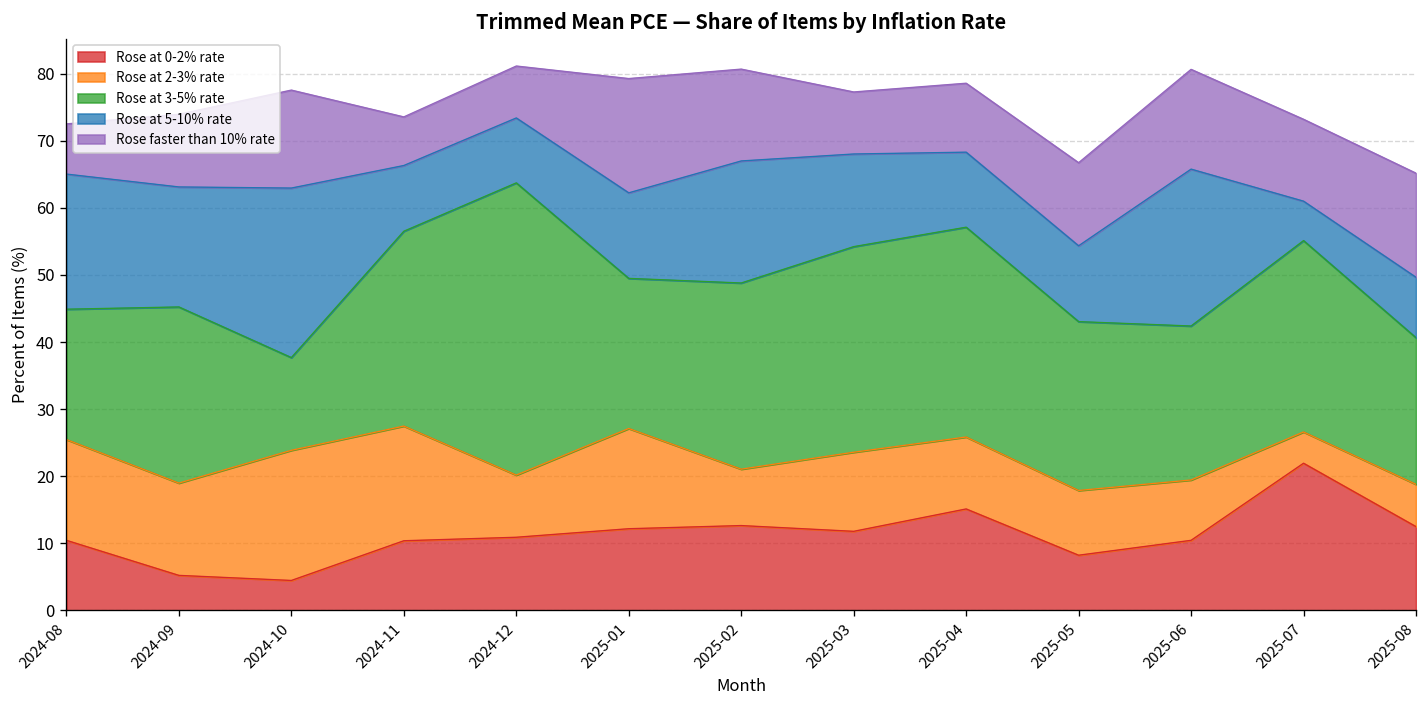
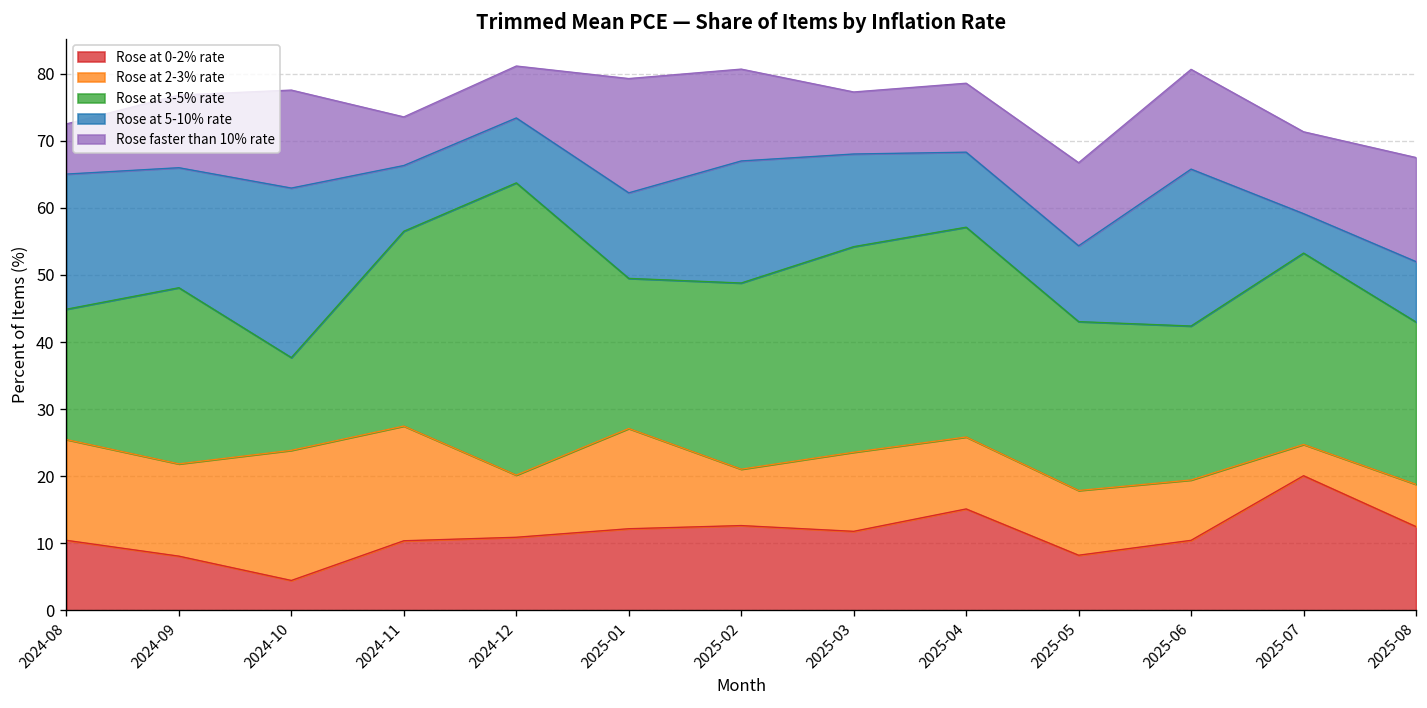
Rose at 0-2% rate, 2024-09: 5 -> 8
Rose at 0-2% rate, 2025-07: 22 -> 20
Rose at 3-5% rate, 2025-08: 22 -> 24
